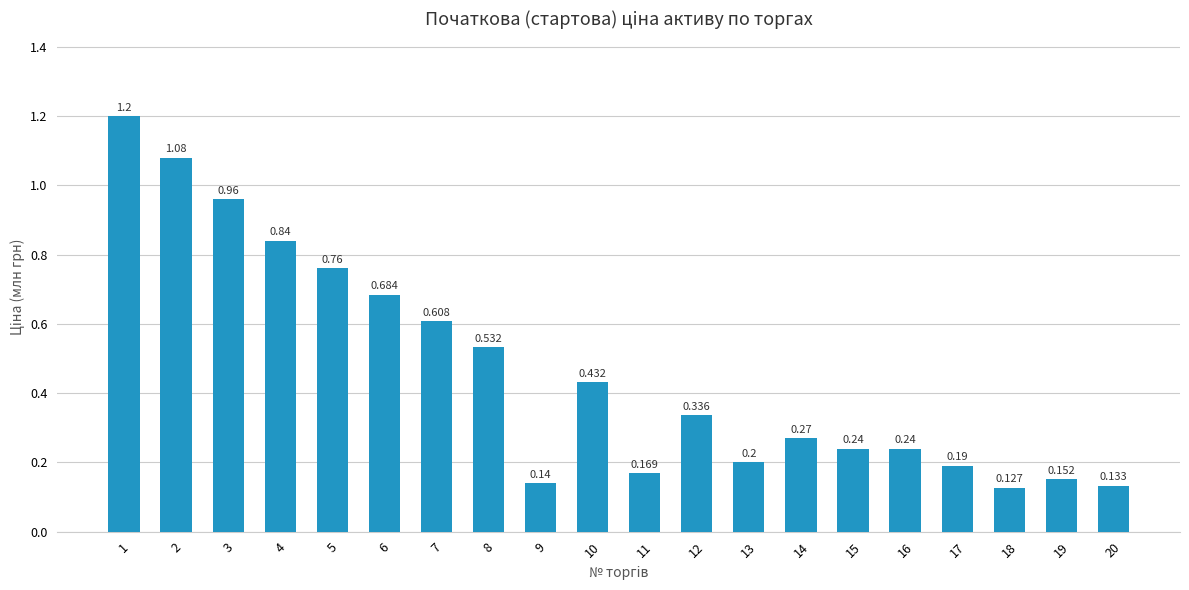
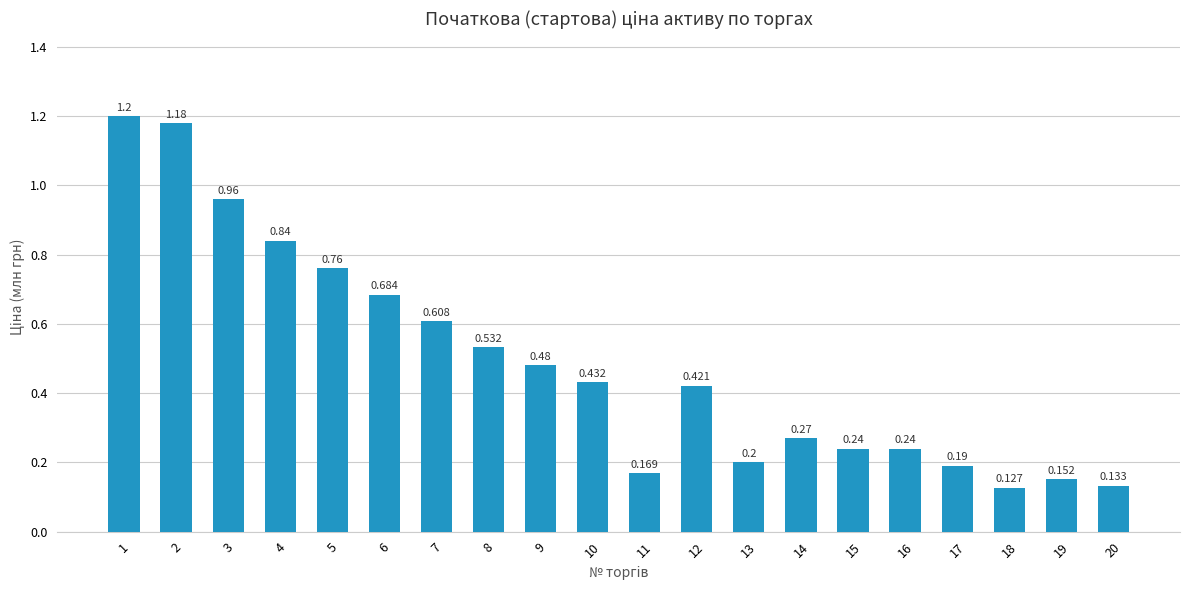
2: 1.08 -> 1.18
9: 0.14 -> 0.48
12: 0.336 -> 0.421
